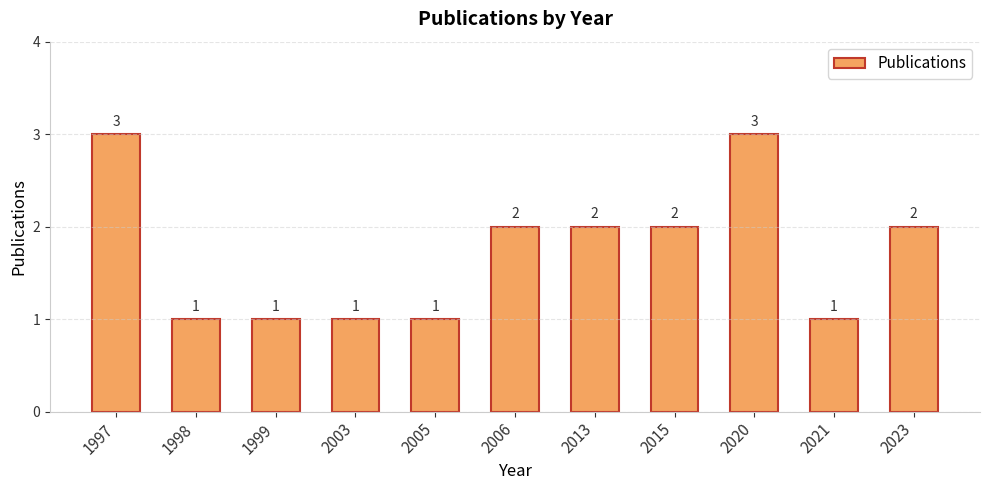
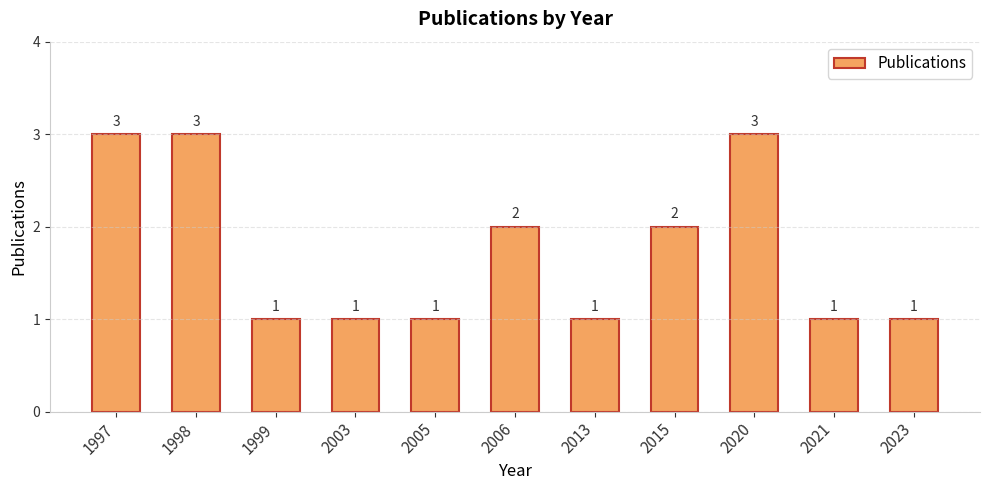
1998: 1 -> 3
2013: 2 -> 1
2023: 2 -> 1
